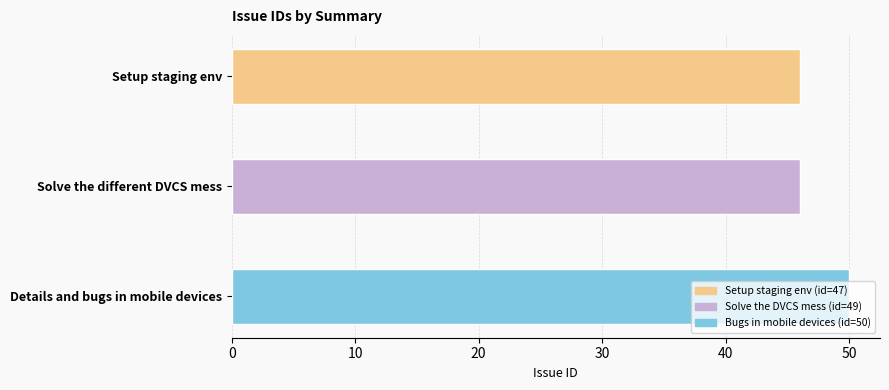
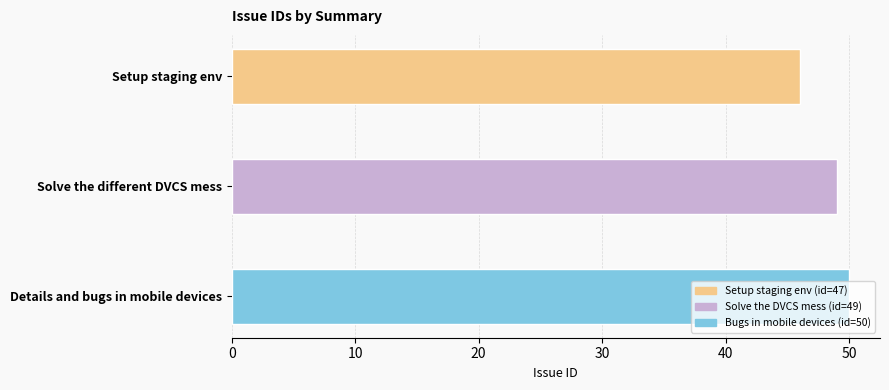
Solve the different DVCS mess: 46 -> 49
